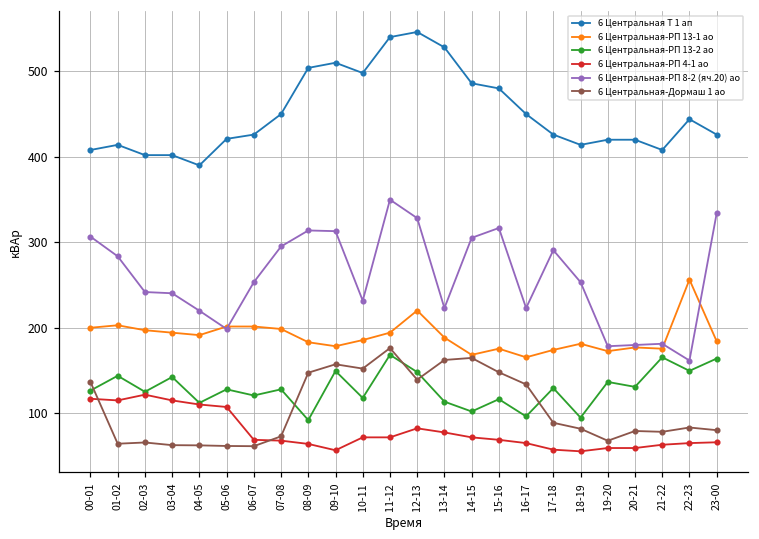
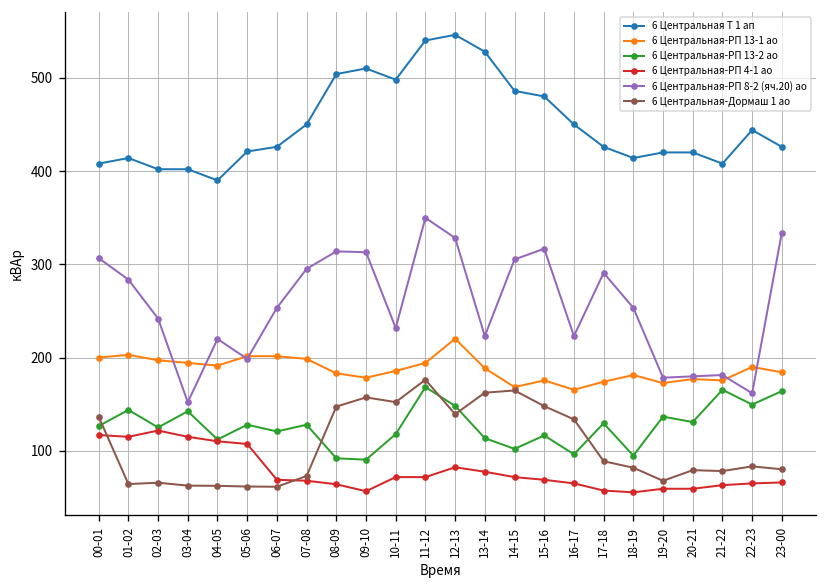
6 Центральная-РП 8-2 (яч.20) ао, 03-04: 240 -> 150
6 Центральная-РП 13-2 ао, 09-10: 150 -> 90
6 Центральная-РП 13-1 ао, 22-23: 260 -> 190
